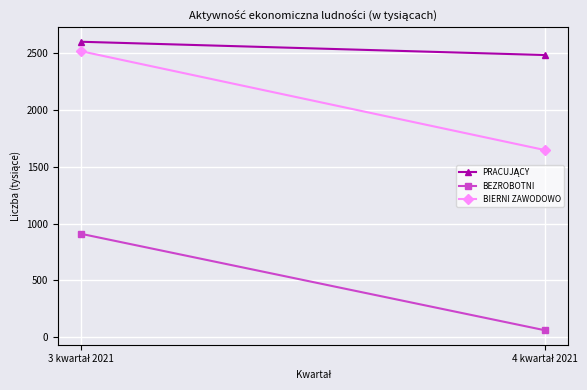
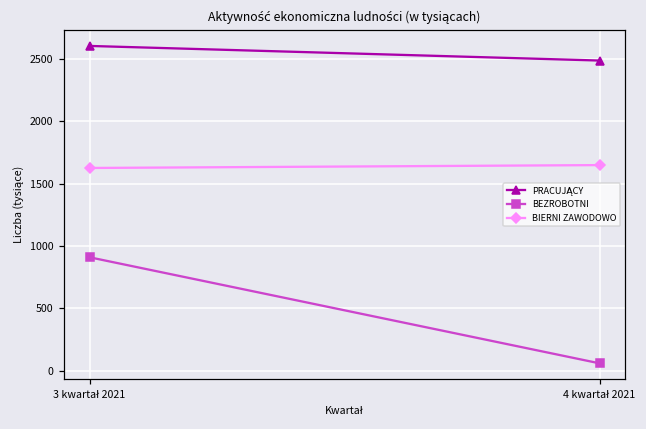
BIERNI ZAWODOWO, 3 kwartał 2021: 2520 -> 1630
